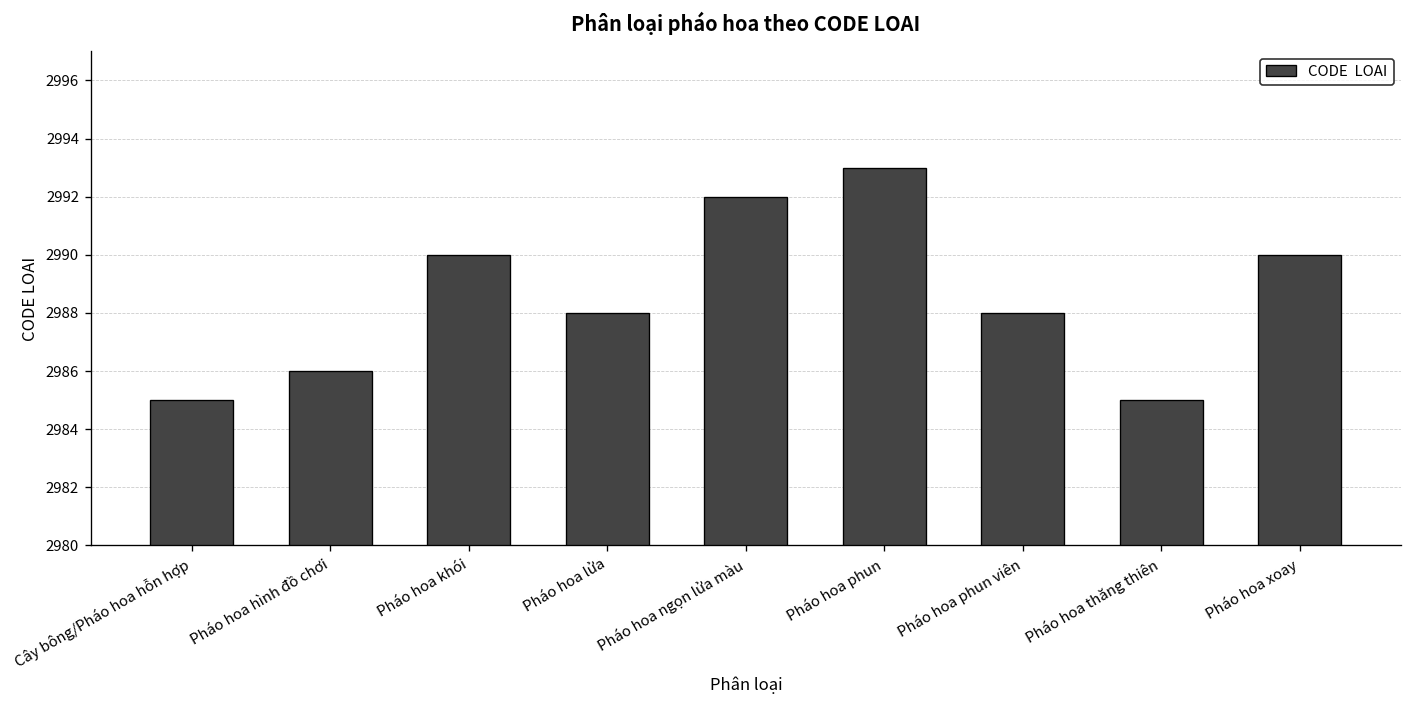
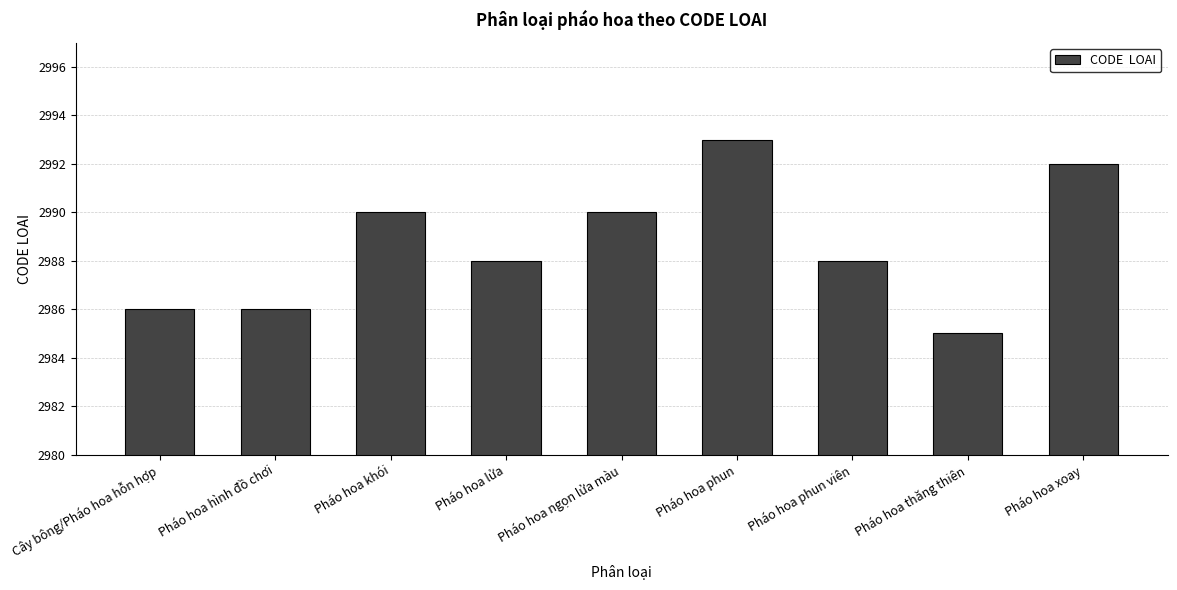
Cây bông/Pháo hoa hỗn hợp: 2985 -> 2986
Pháo hoa ngọn lửa màu: 2992 -> 2990
Pháo hoa xoay: 2990 -> 2992
